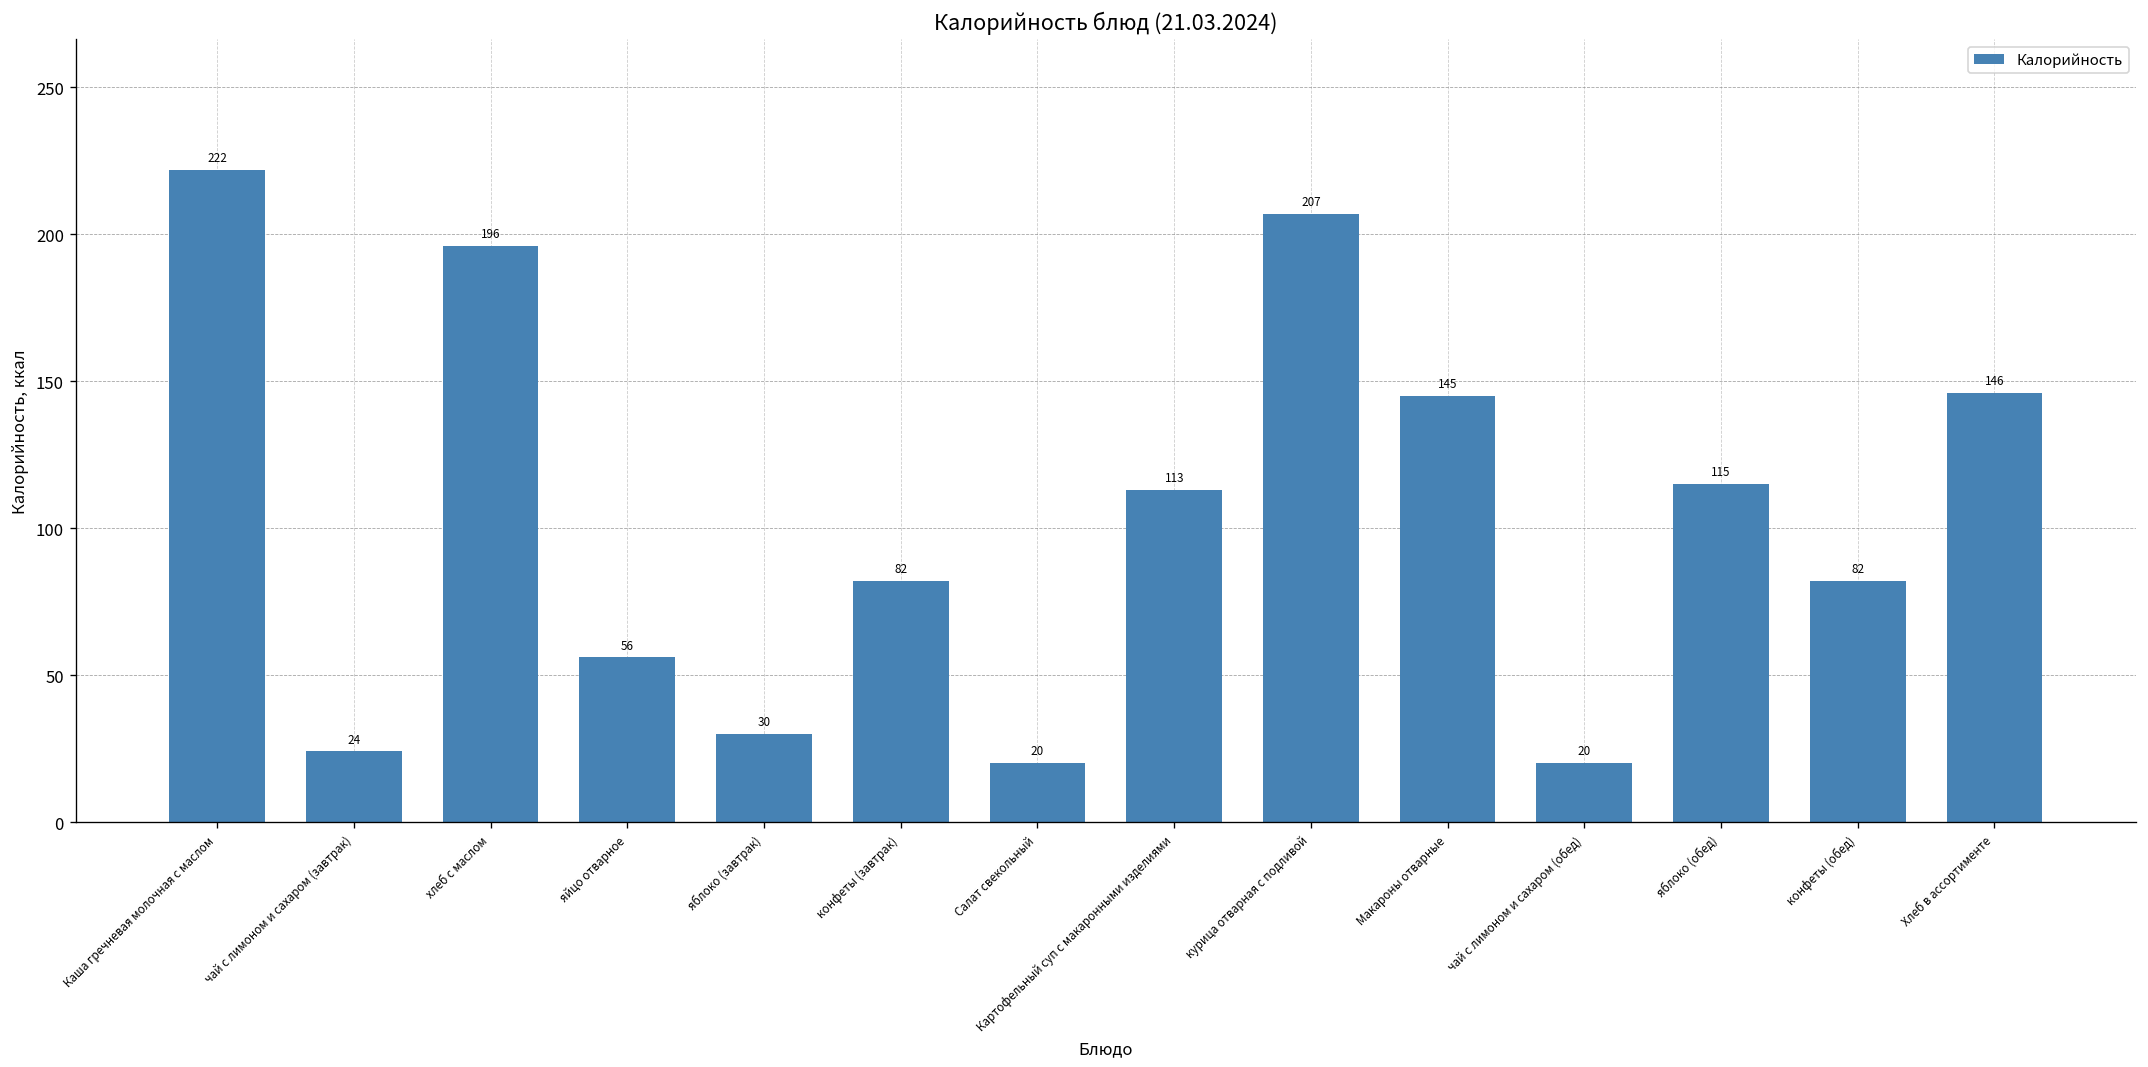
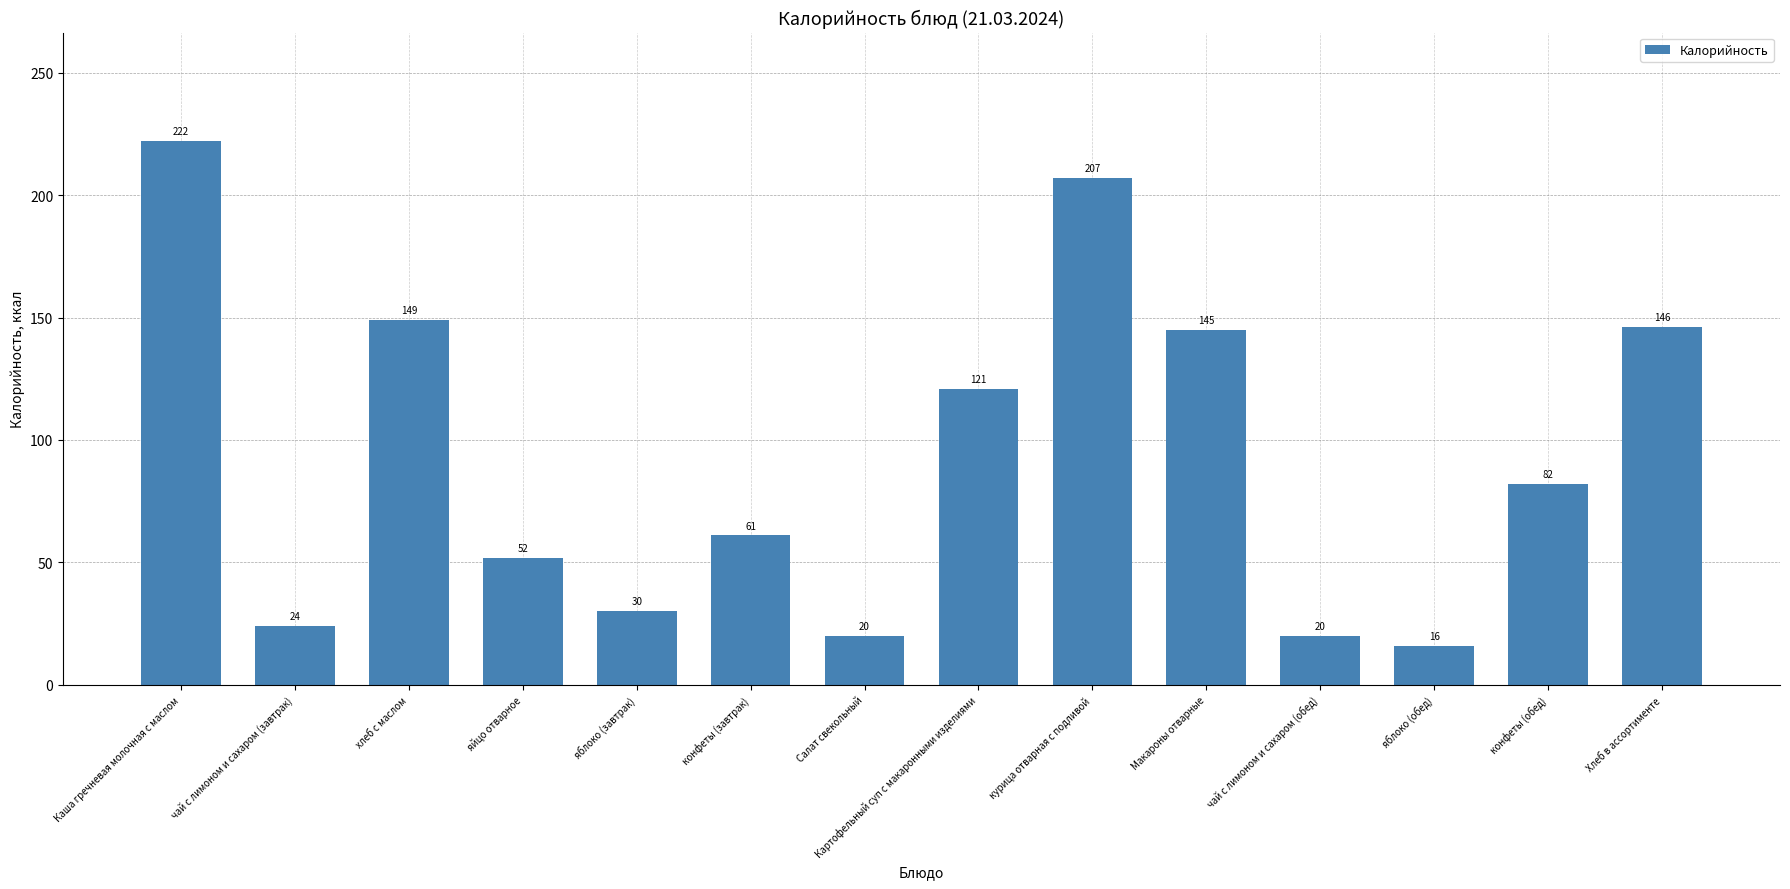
хлеб с маслом: 196 -> 149
яйцо отварное: 56 -> 52
конфеты (завтрак): 82 -> 61
Картофельный суп с макаронными изделиями: 113 -> 121
яблоко (обед): 115 -> 16
